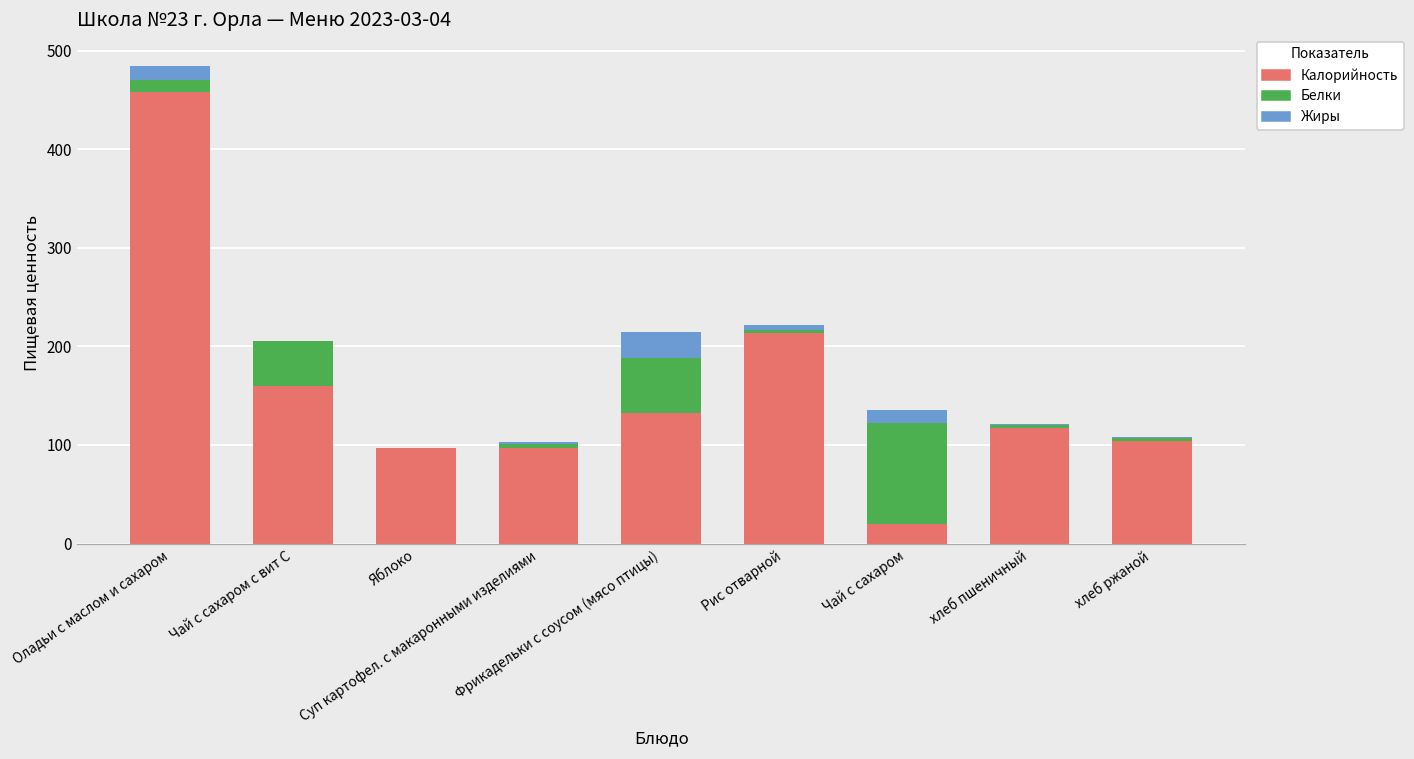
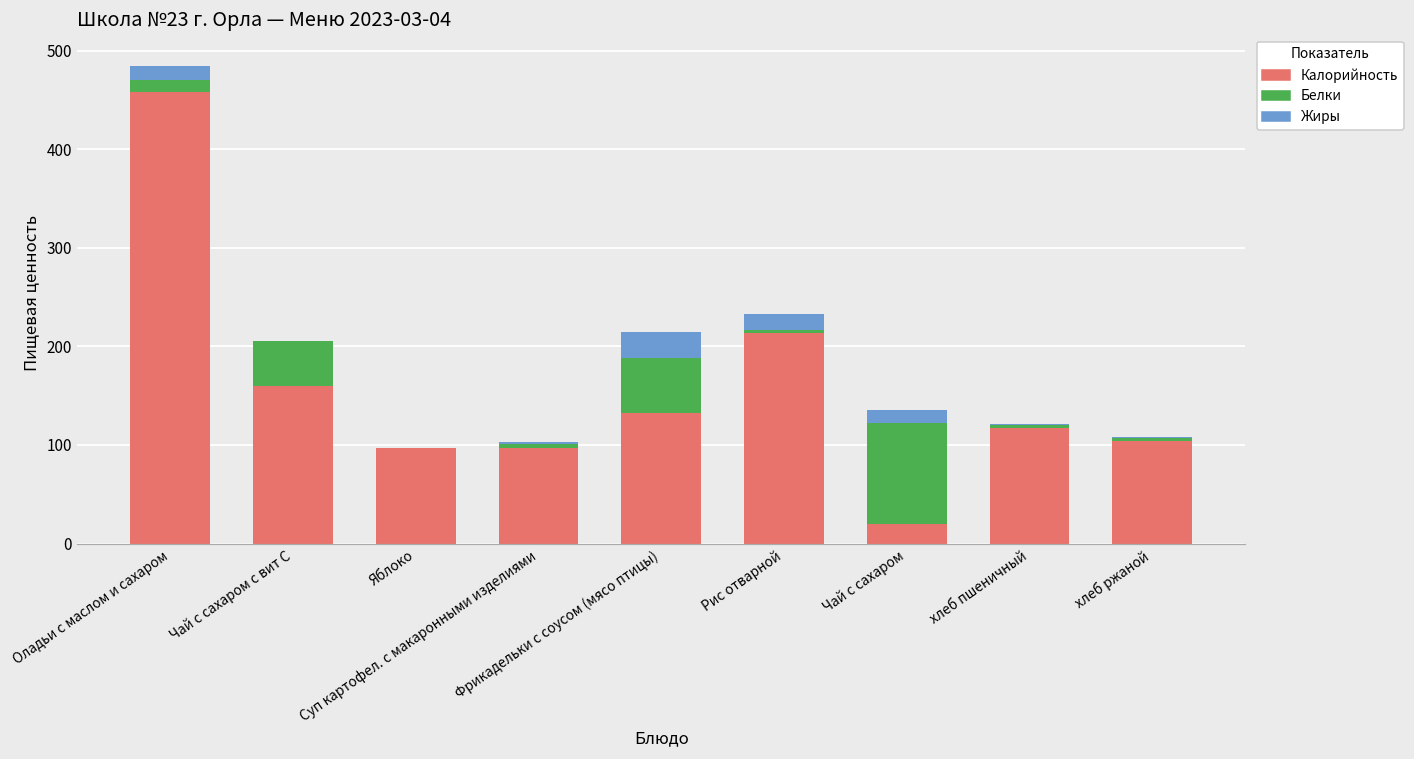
Жиры, Рис отварной: 10 -> 20
